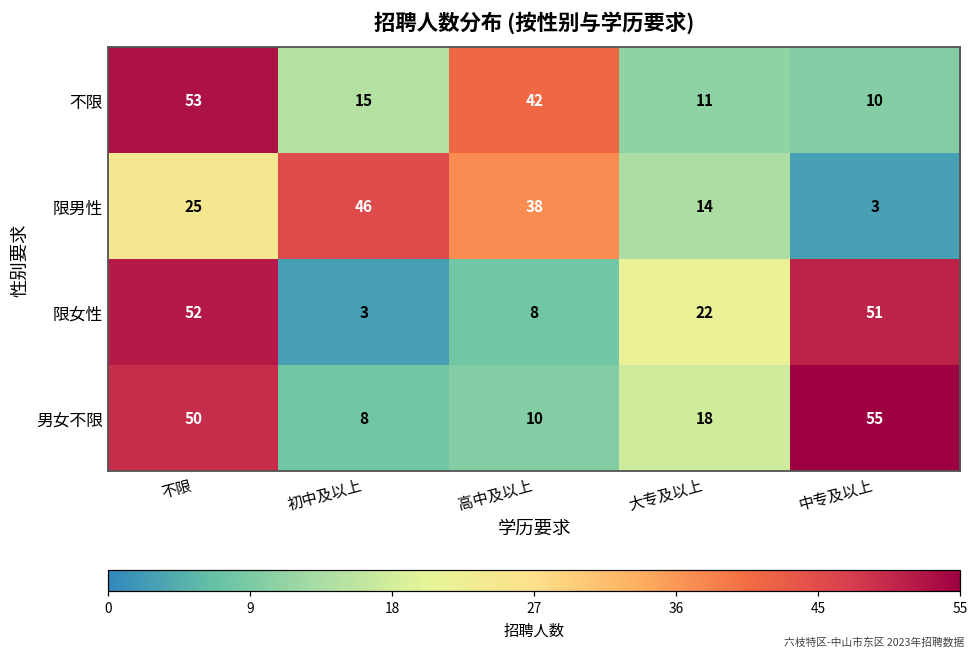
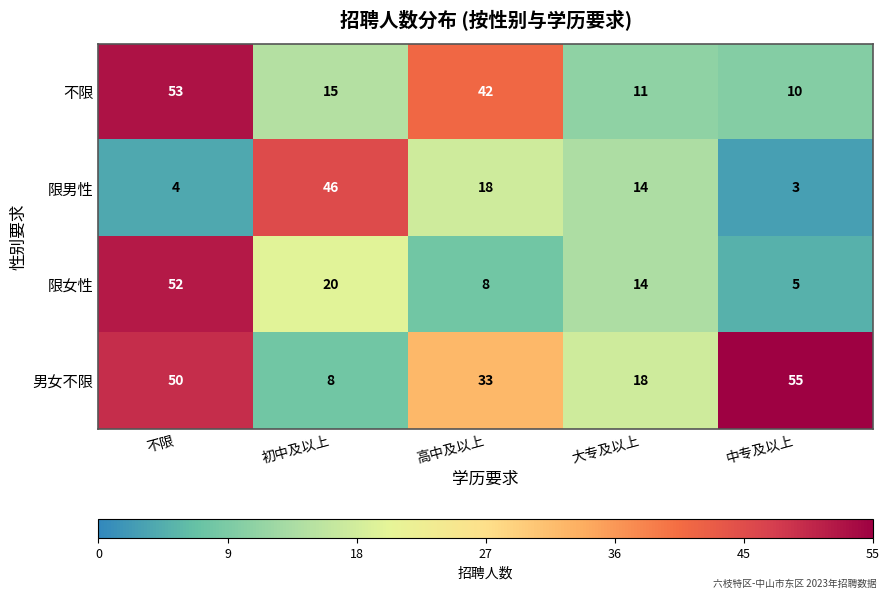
限男性, 不限: 25 -> 4
限男性, 高中及以上: 38 -> 18
限女性, 初中及以上: 3 -> 20
限女性, 大专及以上: 22 -> 14
限女性, 中专及以上: 51 -> 5
男女不限, 高中及以上: 10 -> 33
